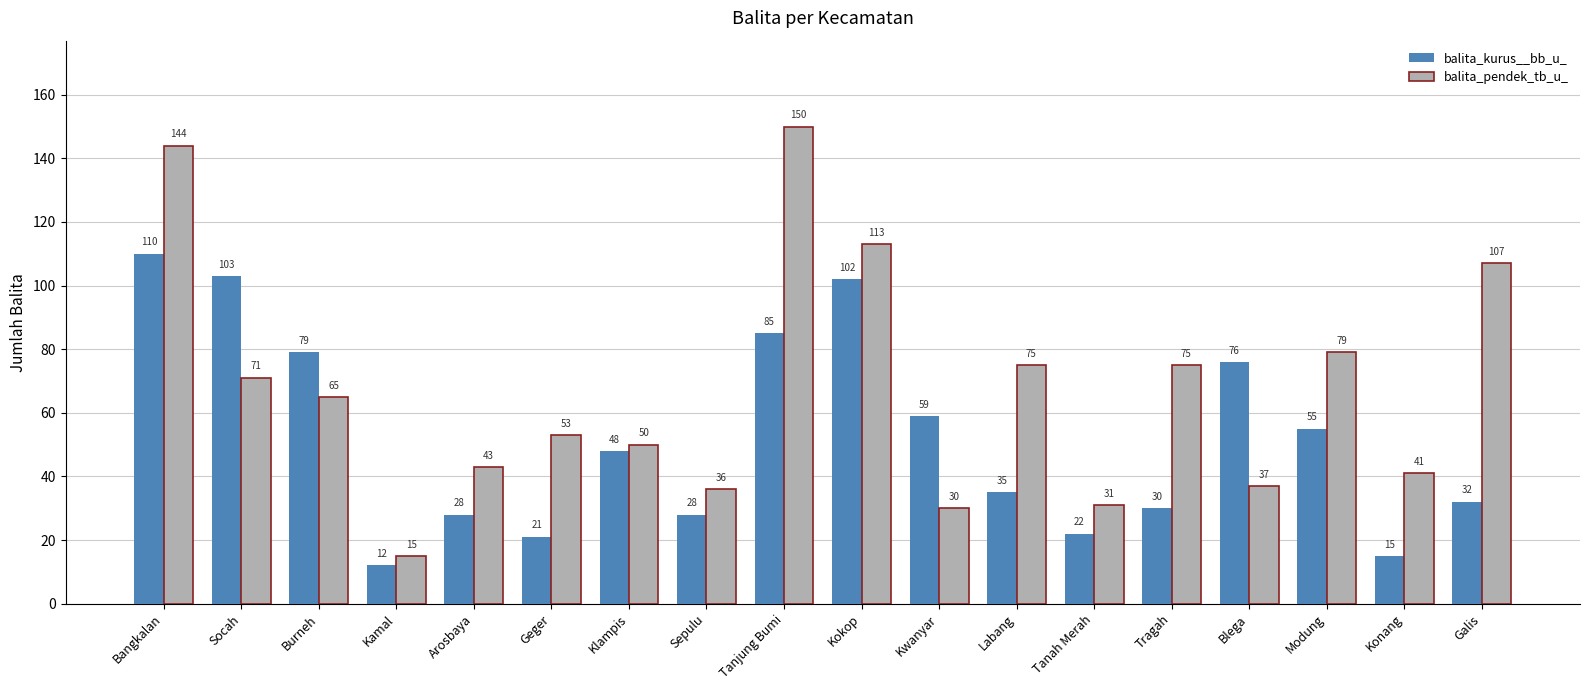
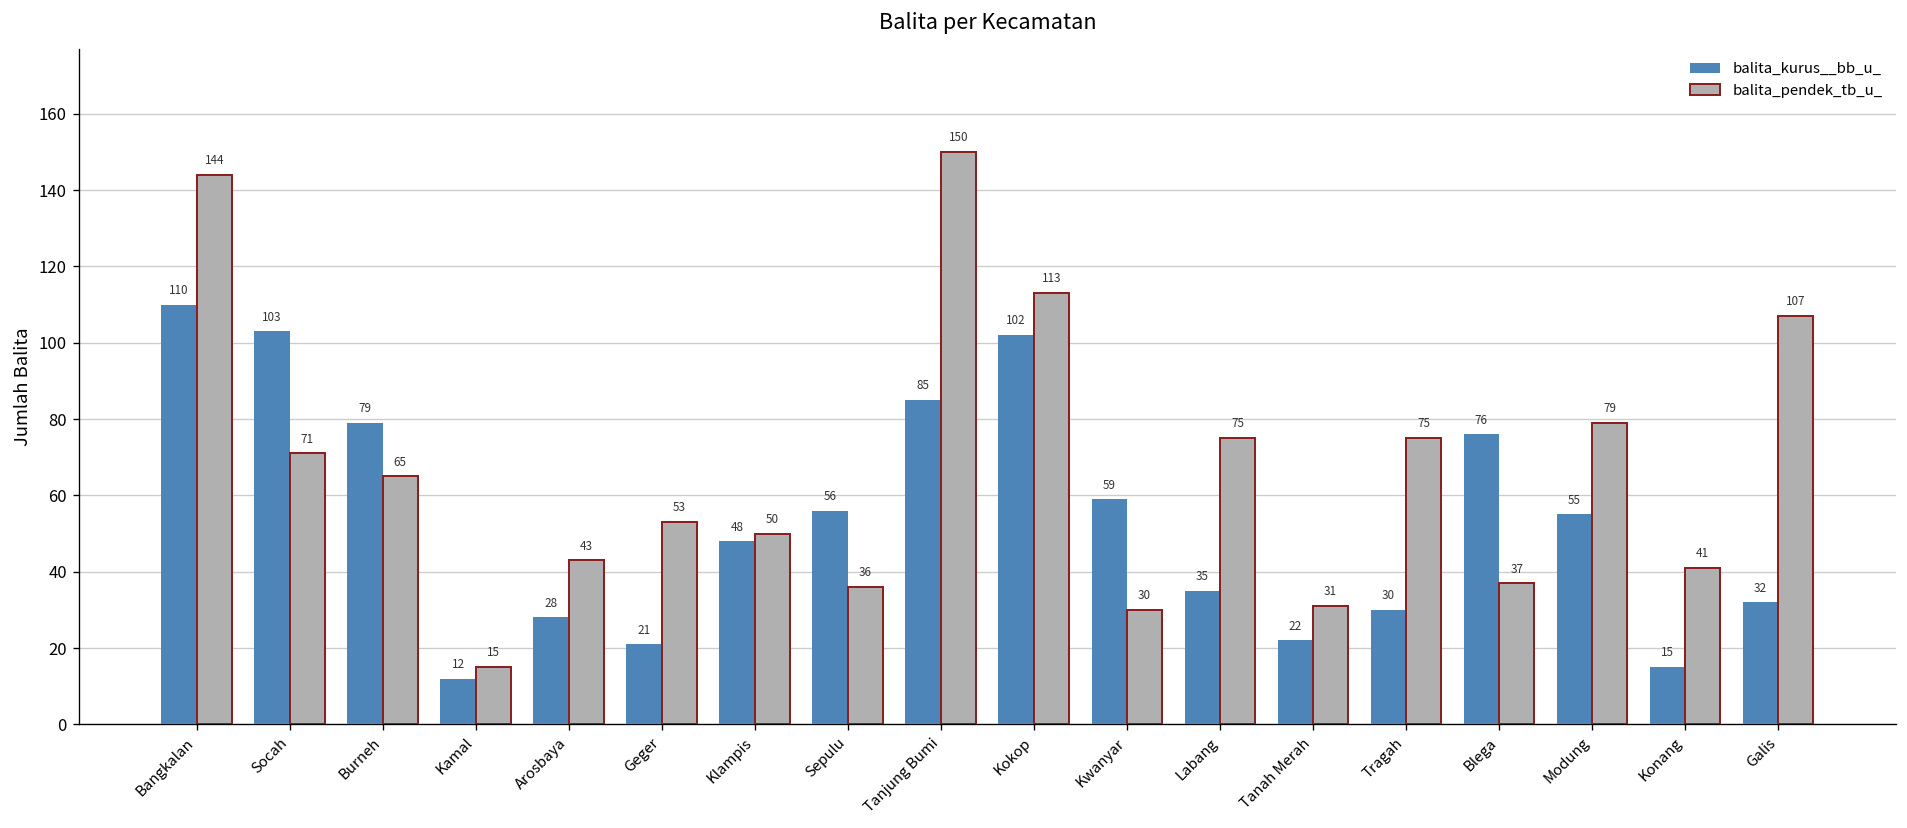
balita_kurus__bb_u_, Sepulu: 28 -> 56
